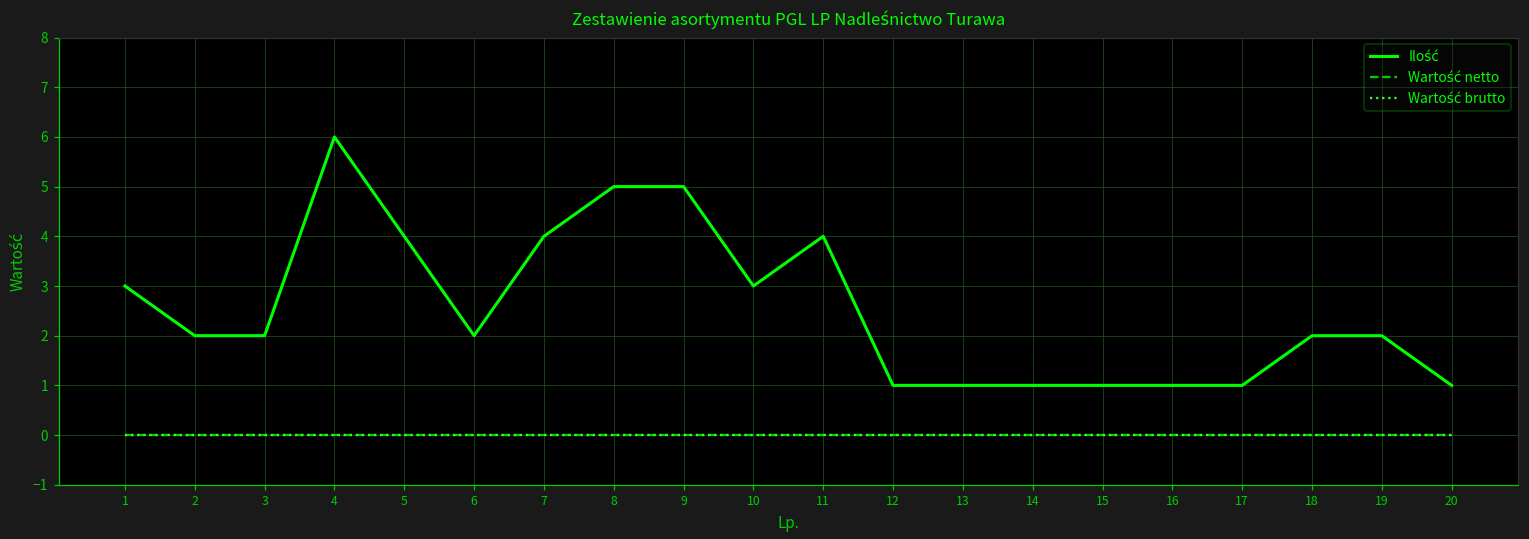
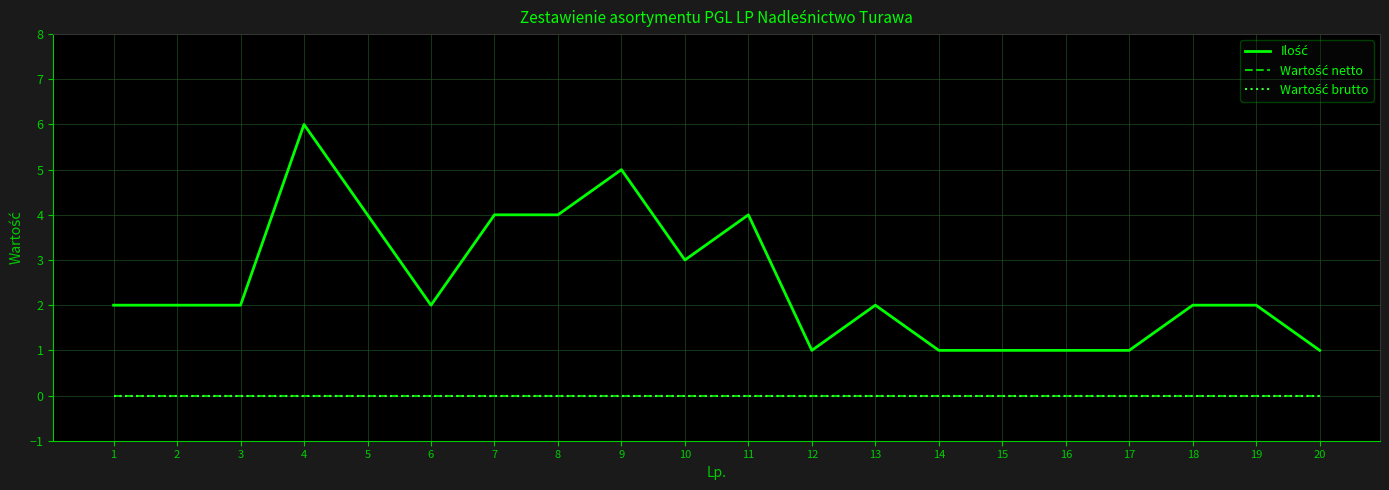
Ilość, 1: 3 -> 2
Ilość, 8: 5 -> 4
Ilość, 13: 1 -> 2
